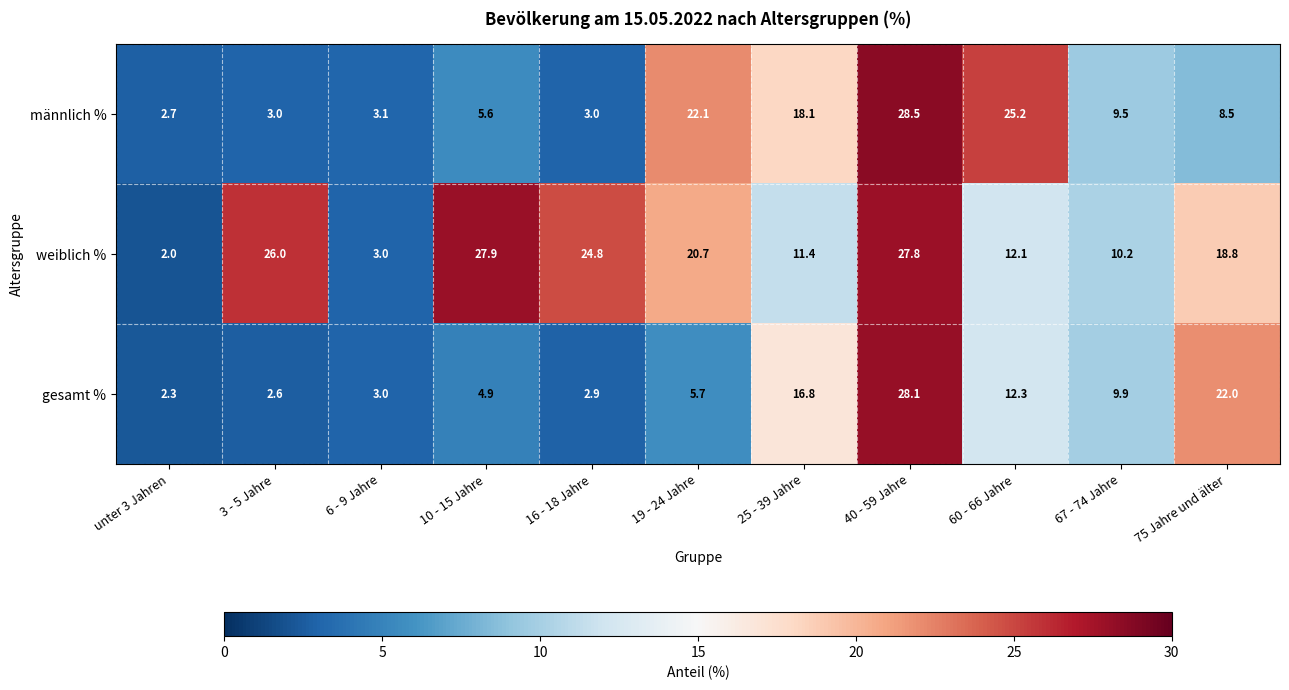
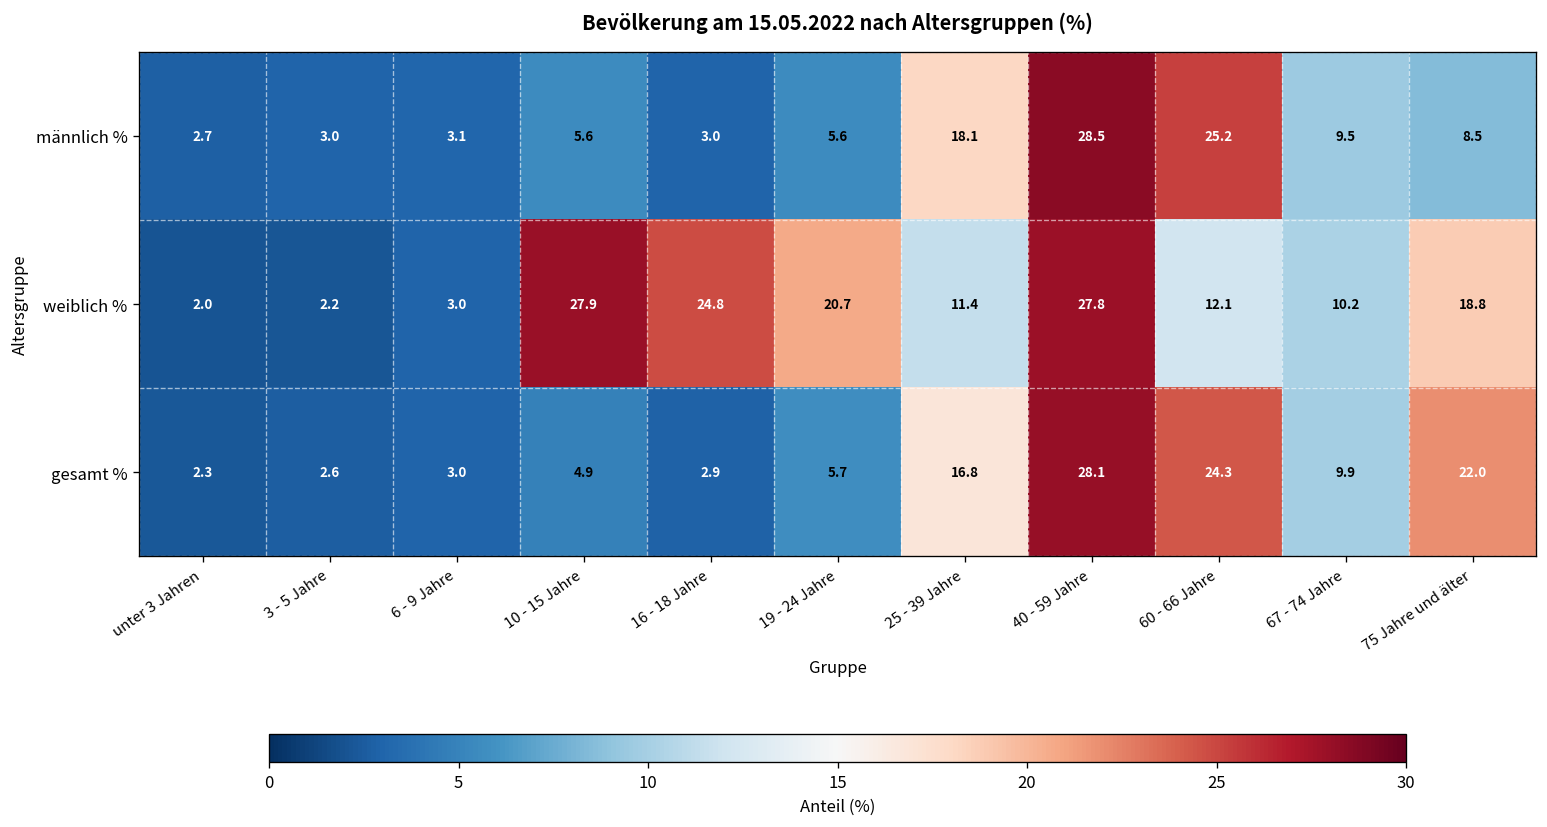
männlich %, 19 - 24 Jahre: 22.1 -> 5.6
weiblich %, 3 - 5 Jahre: 26.0 -> 2.2
gesamt %, 60 - 66 Jahre: 12.3 -> 24.3
